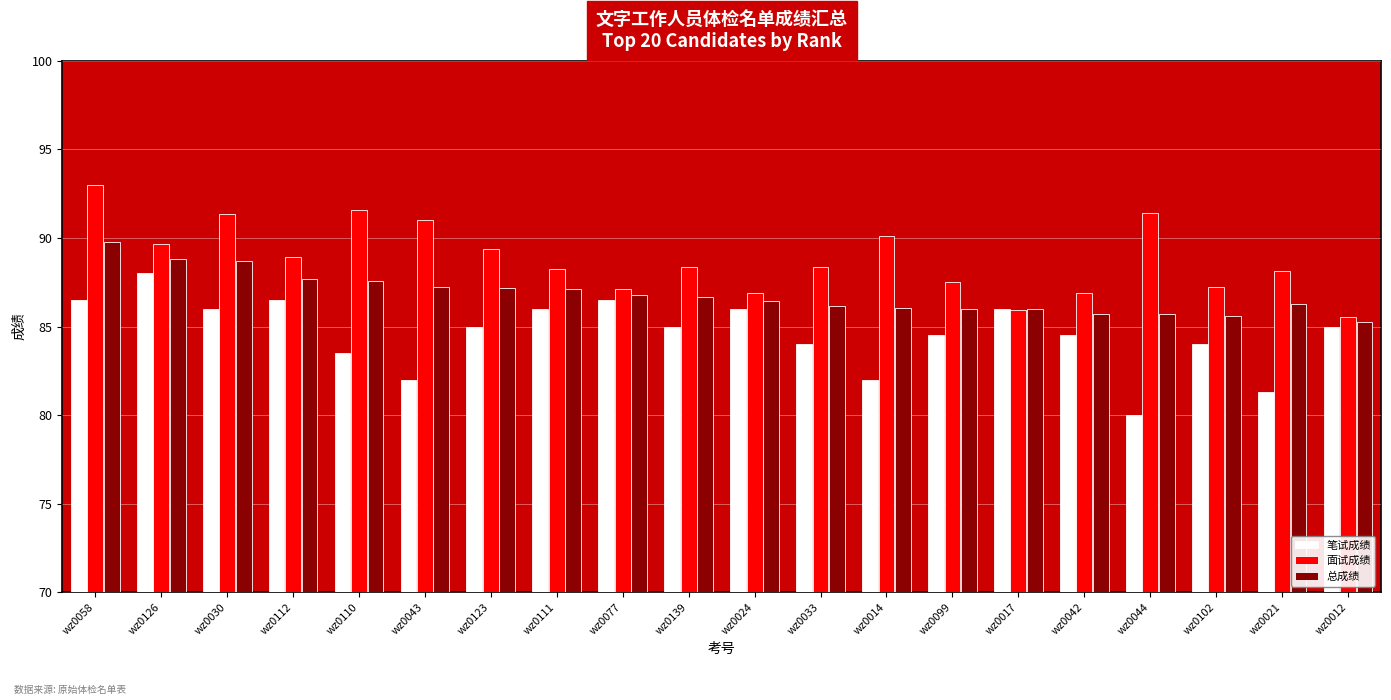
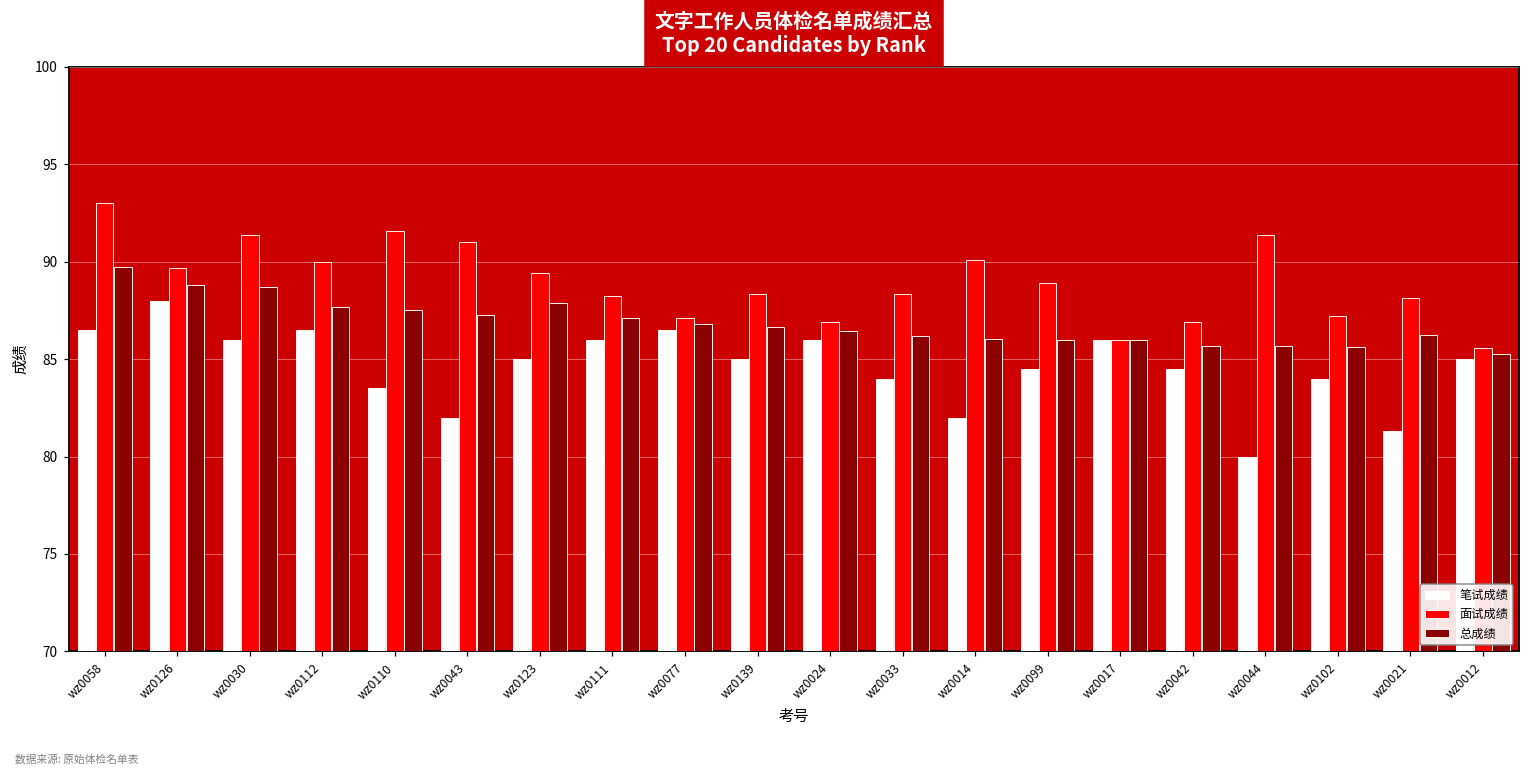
面试成绩, wz0112: 88.9 -> 90.0
总成绩, wz0123: 87.2 -> 87.9
面试成绩, wz0099: 87.5 -> 88.9
